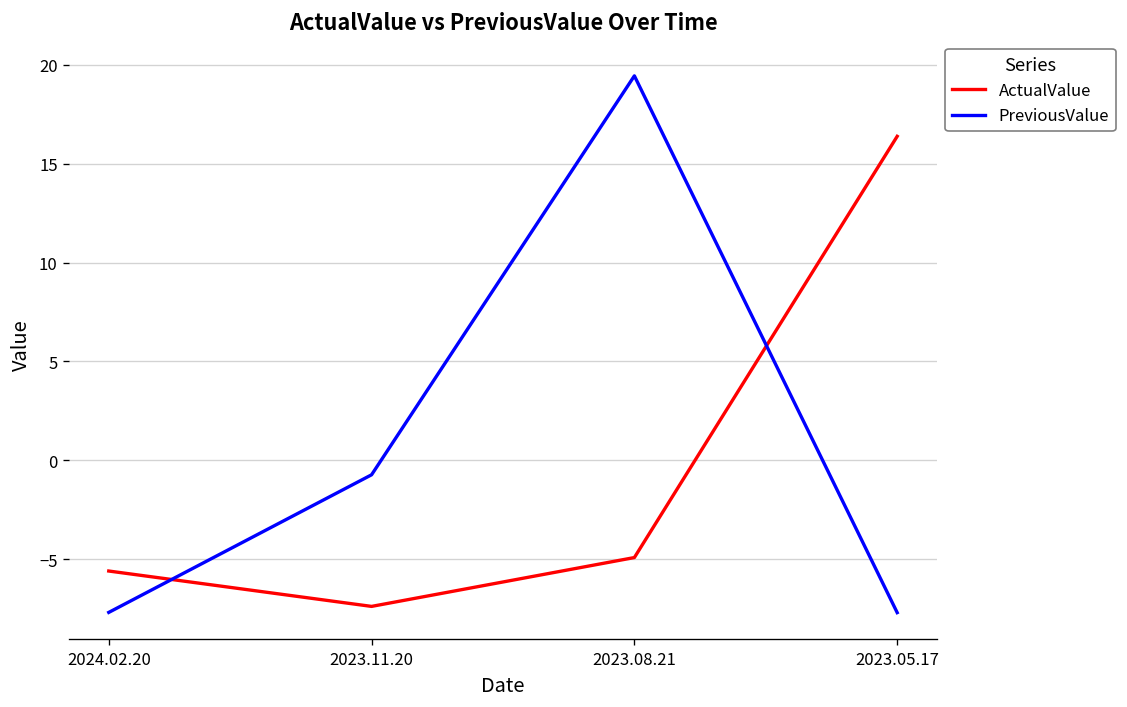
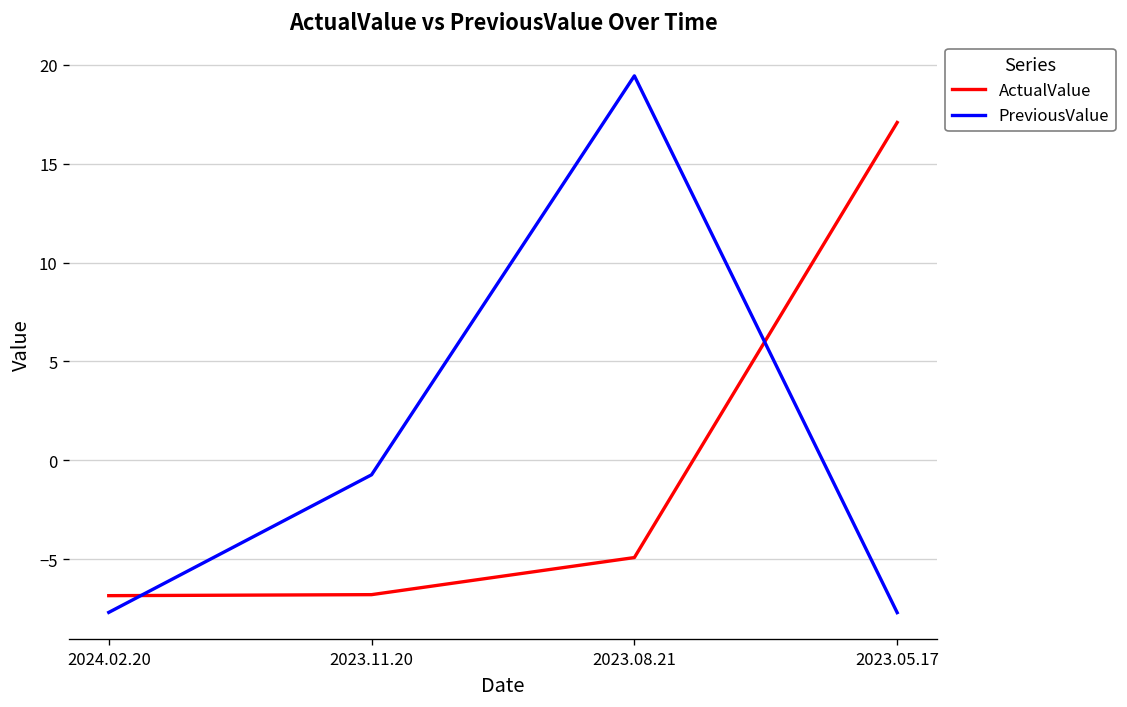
ActualValue, 2024.02.20: -5.6 -> -6.8
ActualValue, 2023.11.20: -7.4 -> -6.8
ActualValue, 2023.05.17: 16.4 -> 17.1
